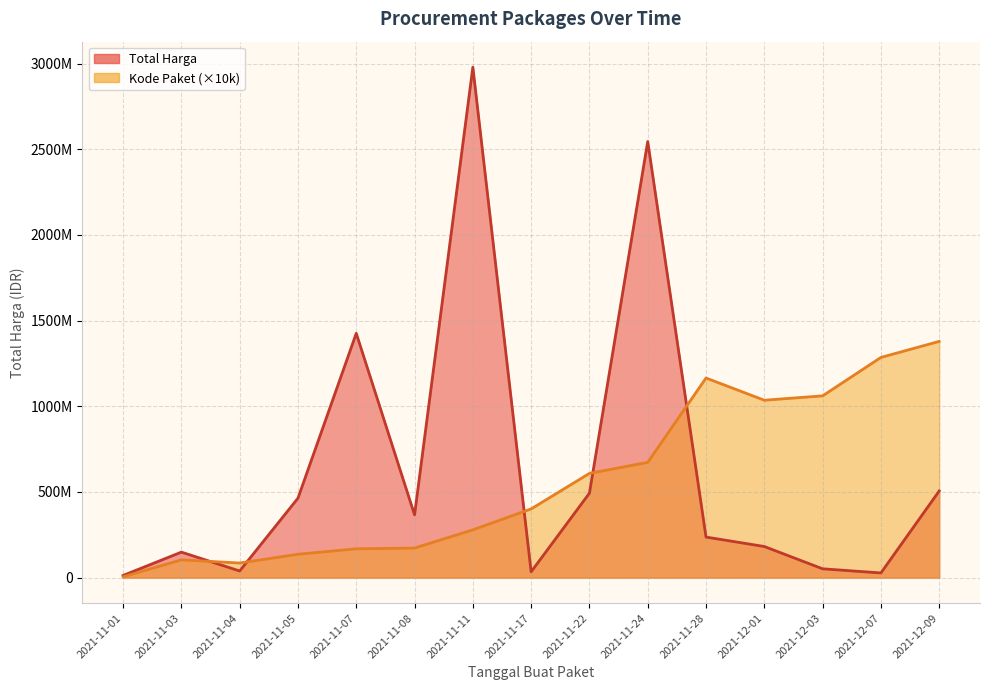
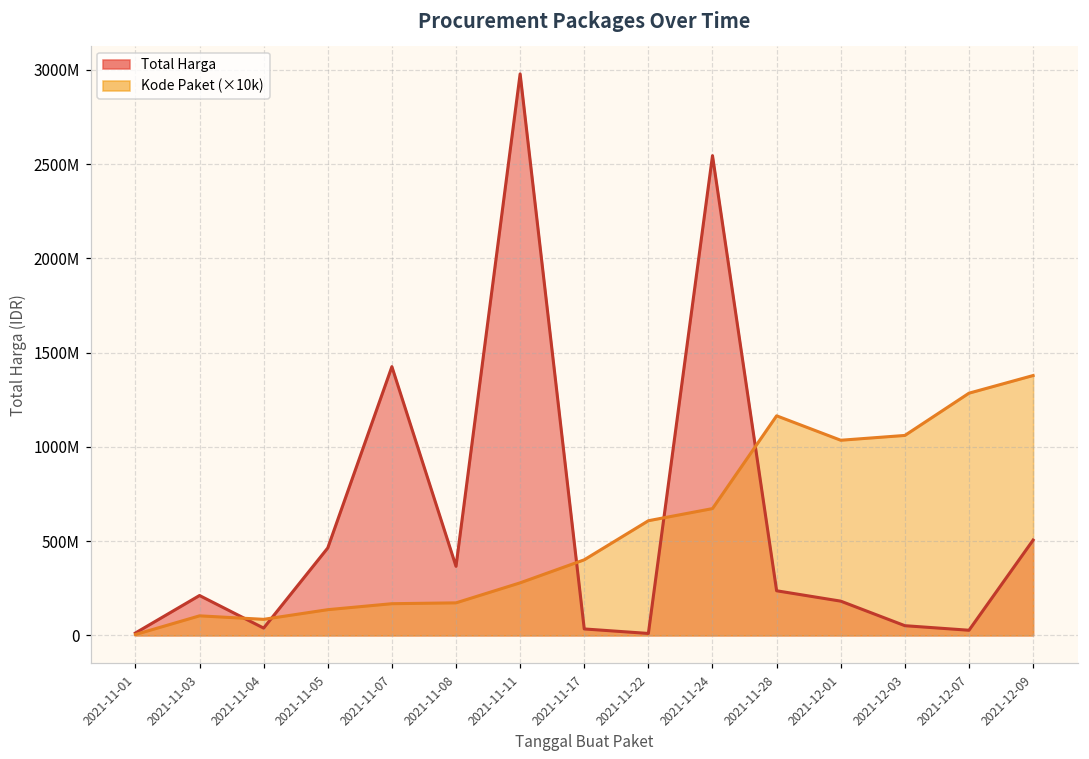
Total Harga, 2021-11-03: 150000000 -> 210000000
Total Harga, 2021-11-22: 490000000 -> 10000000
